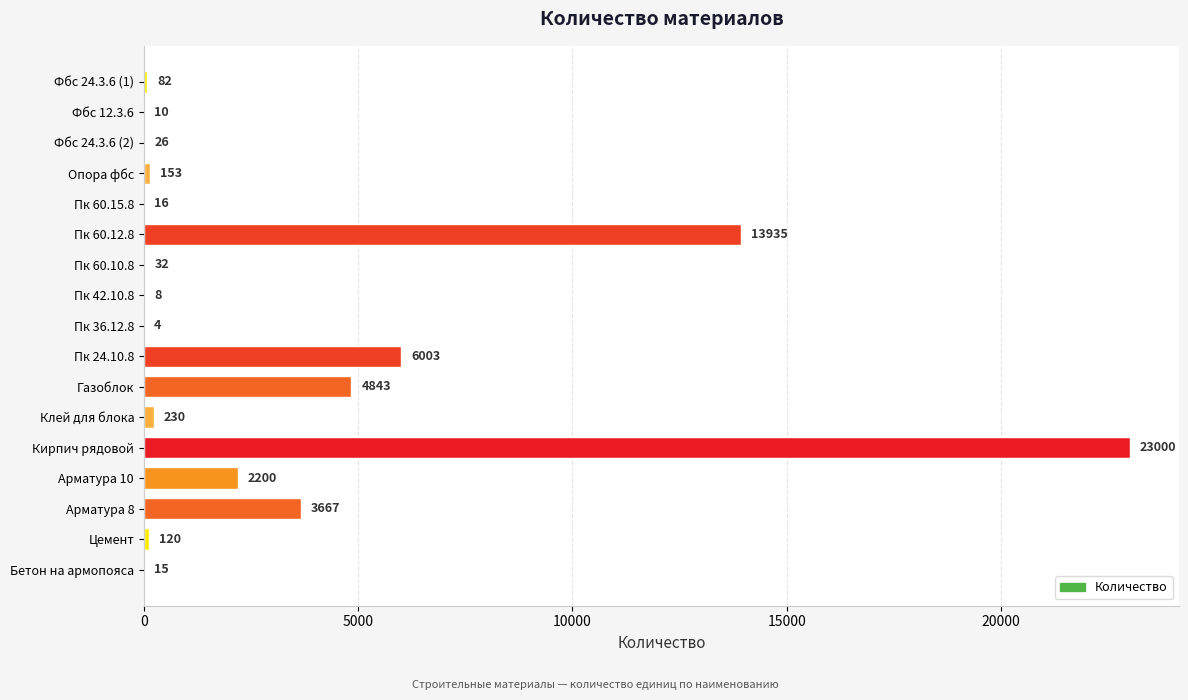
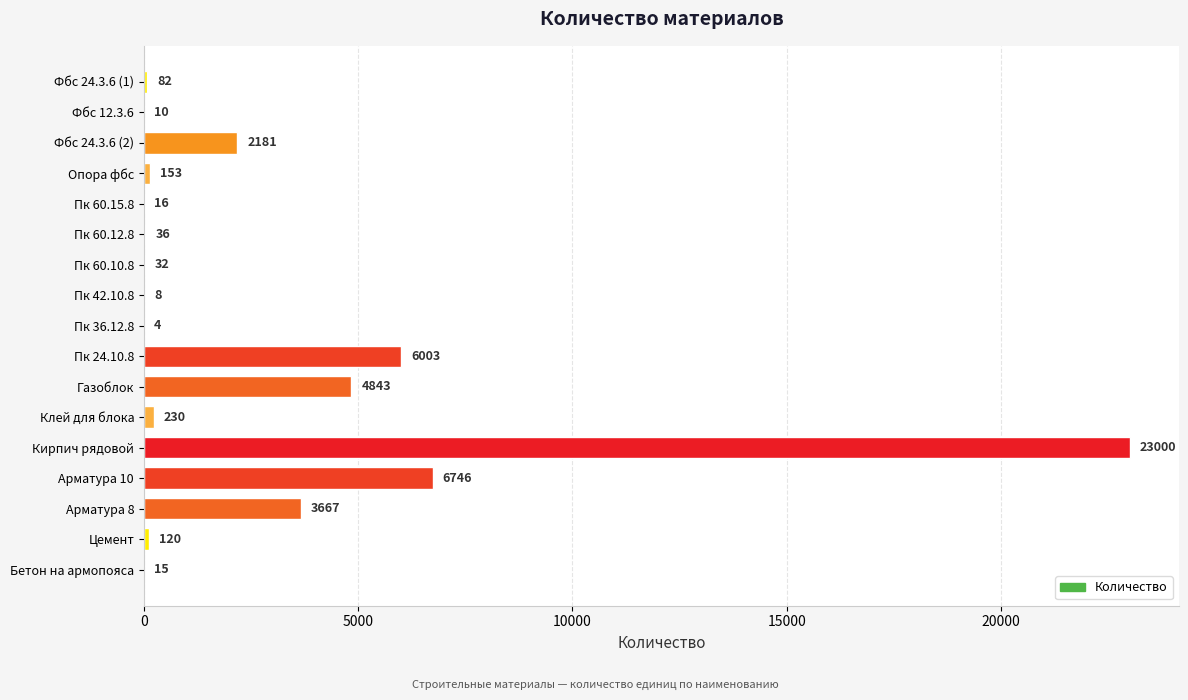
Фбс 24.3.6 (2): 26 -> 2181
Пк 60.12.8: 13935 -> 36
Арматура 10: 2200 -> 6746
